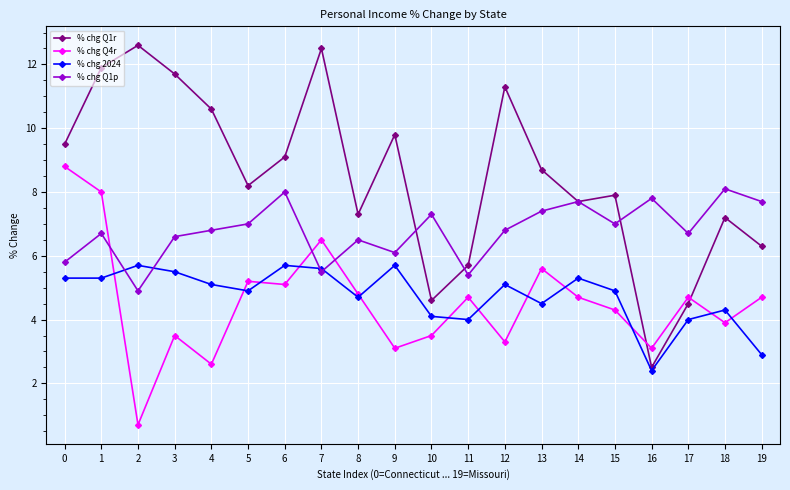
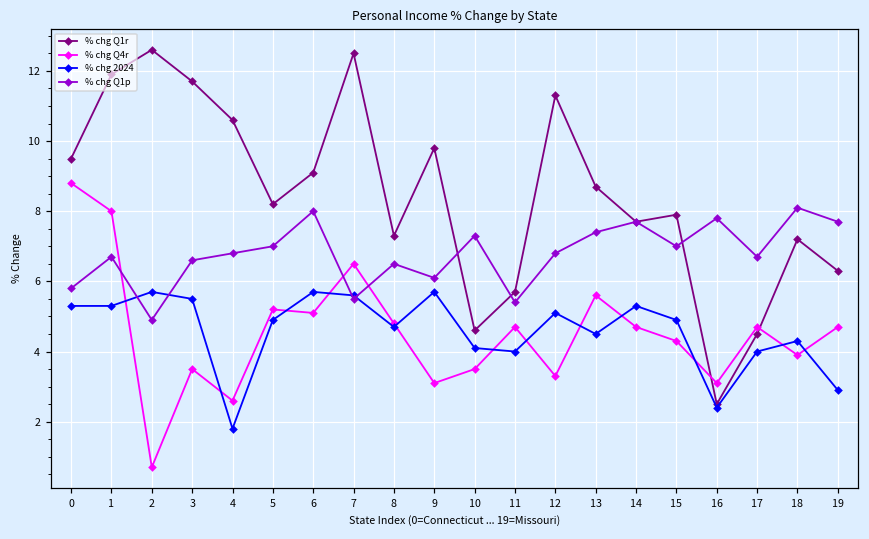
% chg 2024, 4: 5.1 -> 1.8
